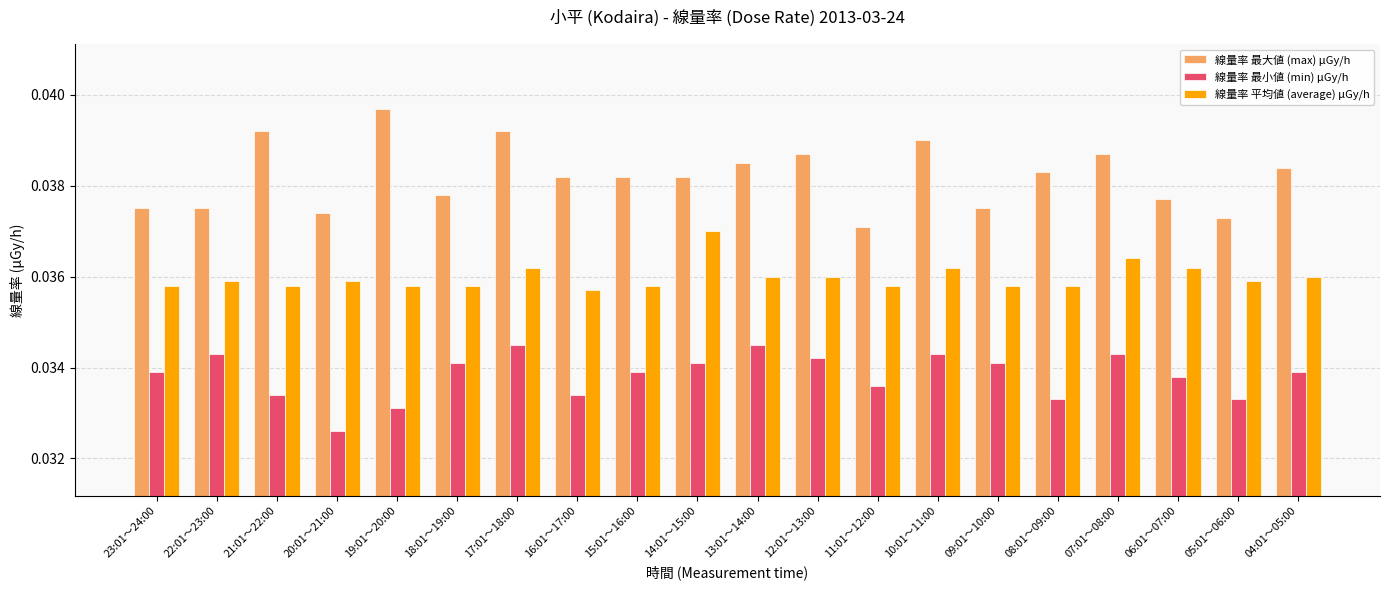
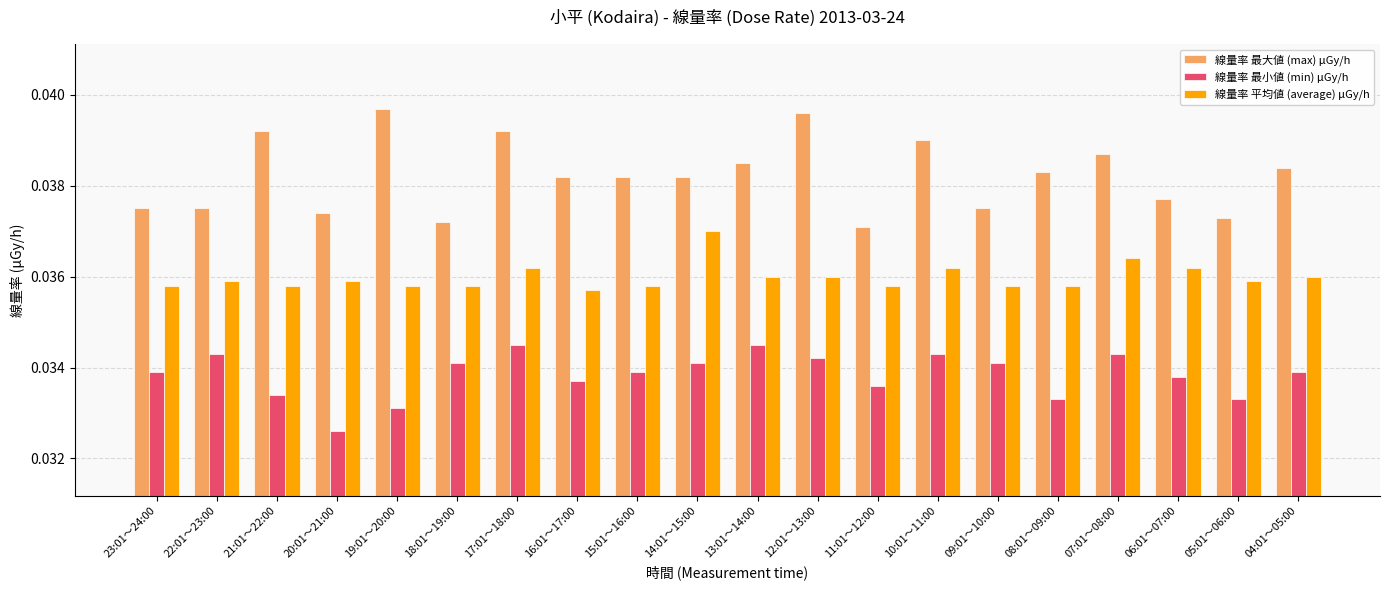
線量率 最大値 (max) μGy/h, 18:01～19:00: 0.0378 -> 0.0372
線量率 最小値 (min) μGy/h, 16:01～17:00: 0.0334 -> 0.0337
線量率 最大値 (max) μGy/h, 12:01～13:00: 0.0387 -> 0.0396
